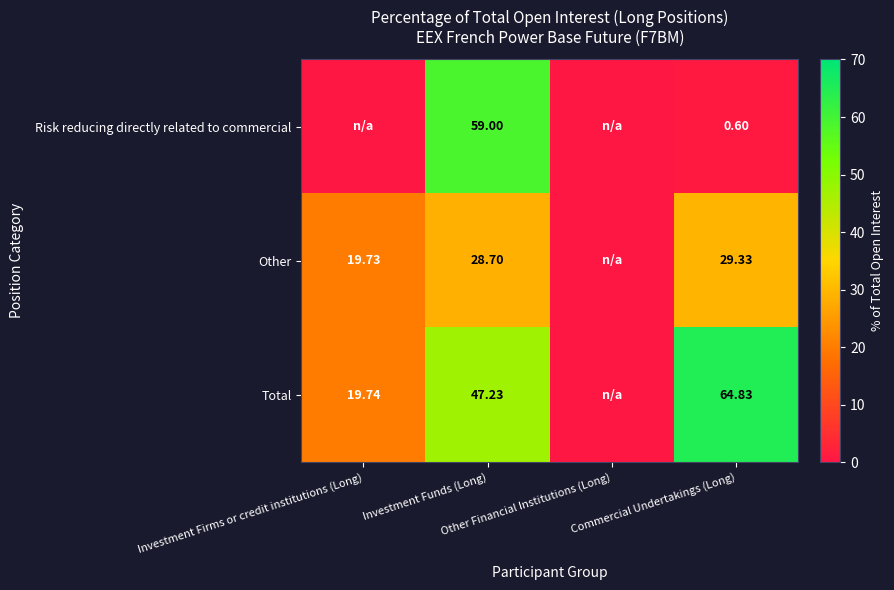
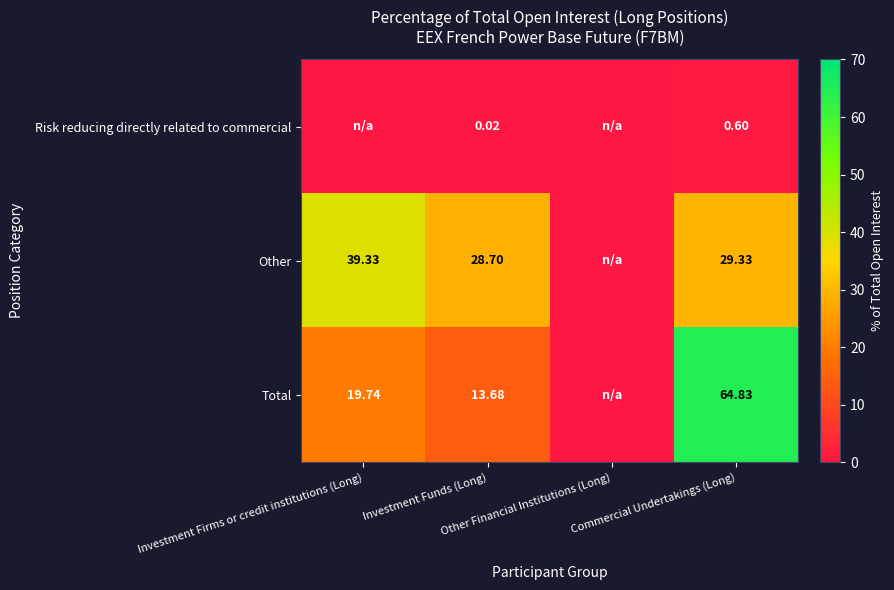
Risk reducing directly related to commercial, Investment Funds (Long): 59.00 -> 0.02
Other, Investment Firms or credit institutions (Long): 19.73 -> 39.33
Total, Investment Funds (Long): 47.23 -> 13.68
